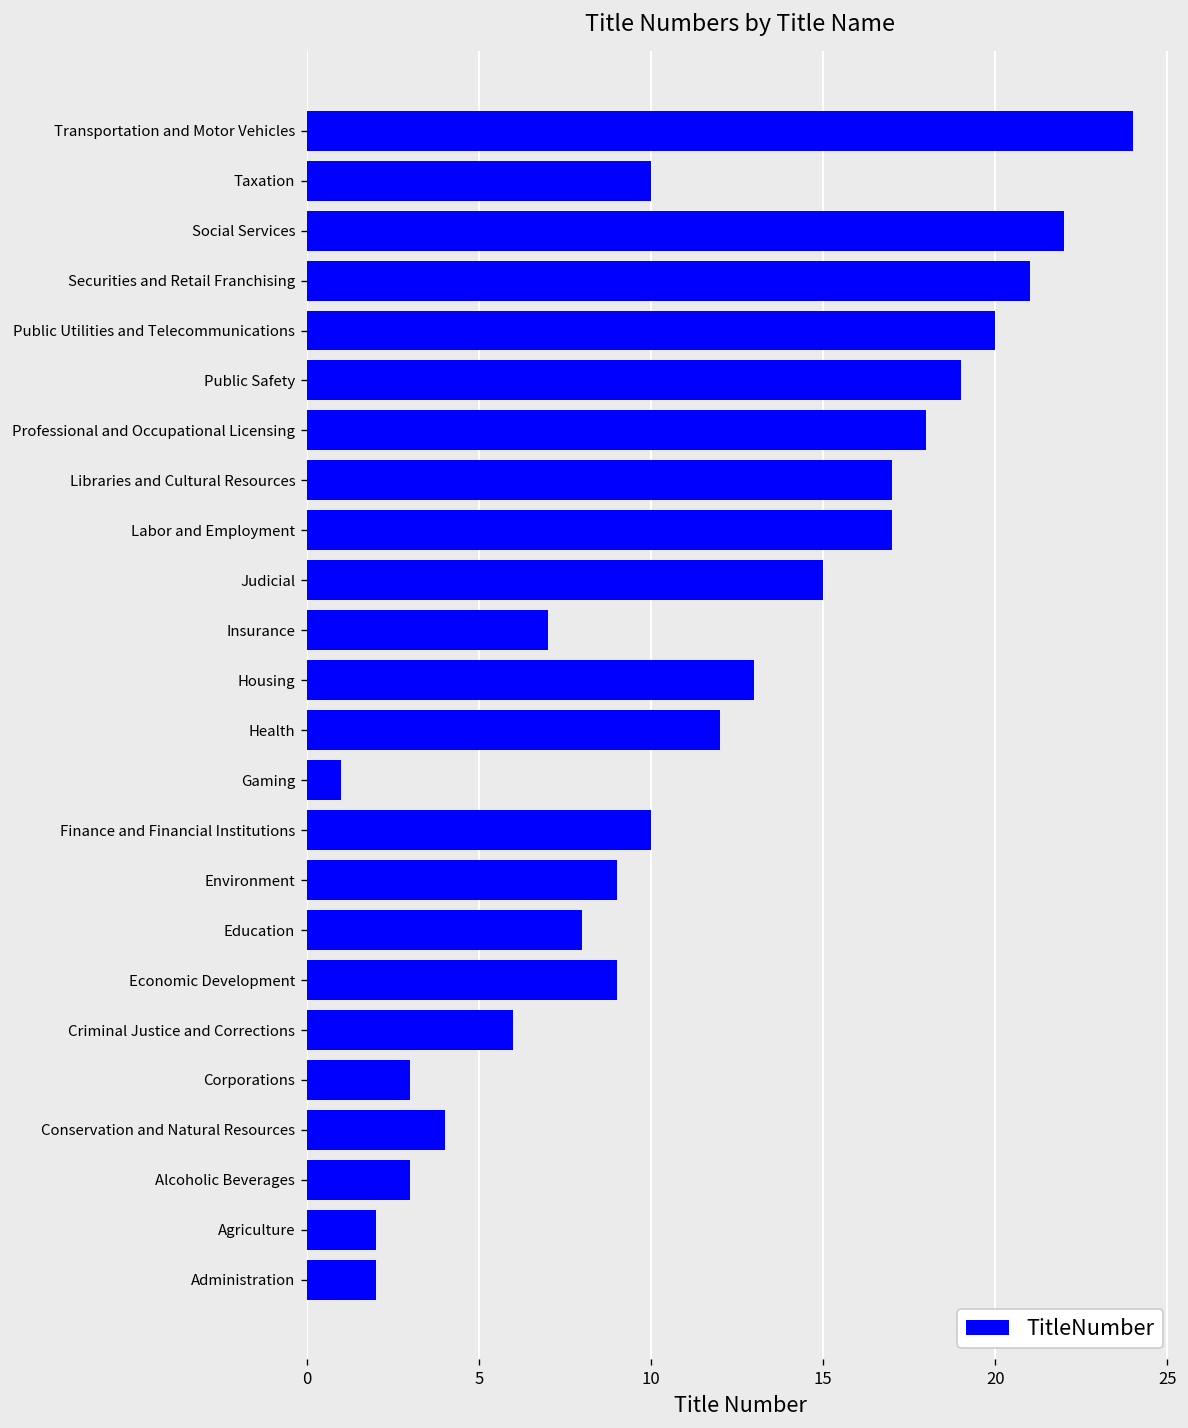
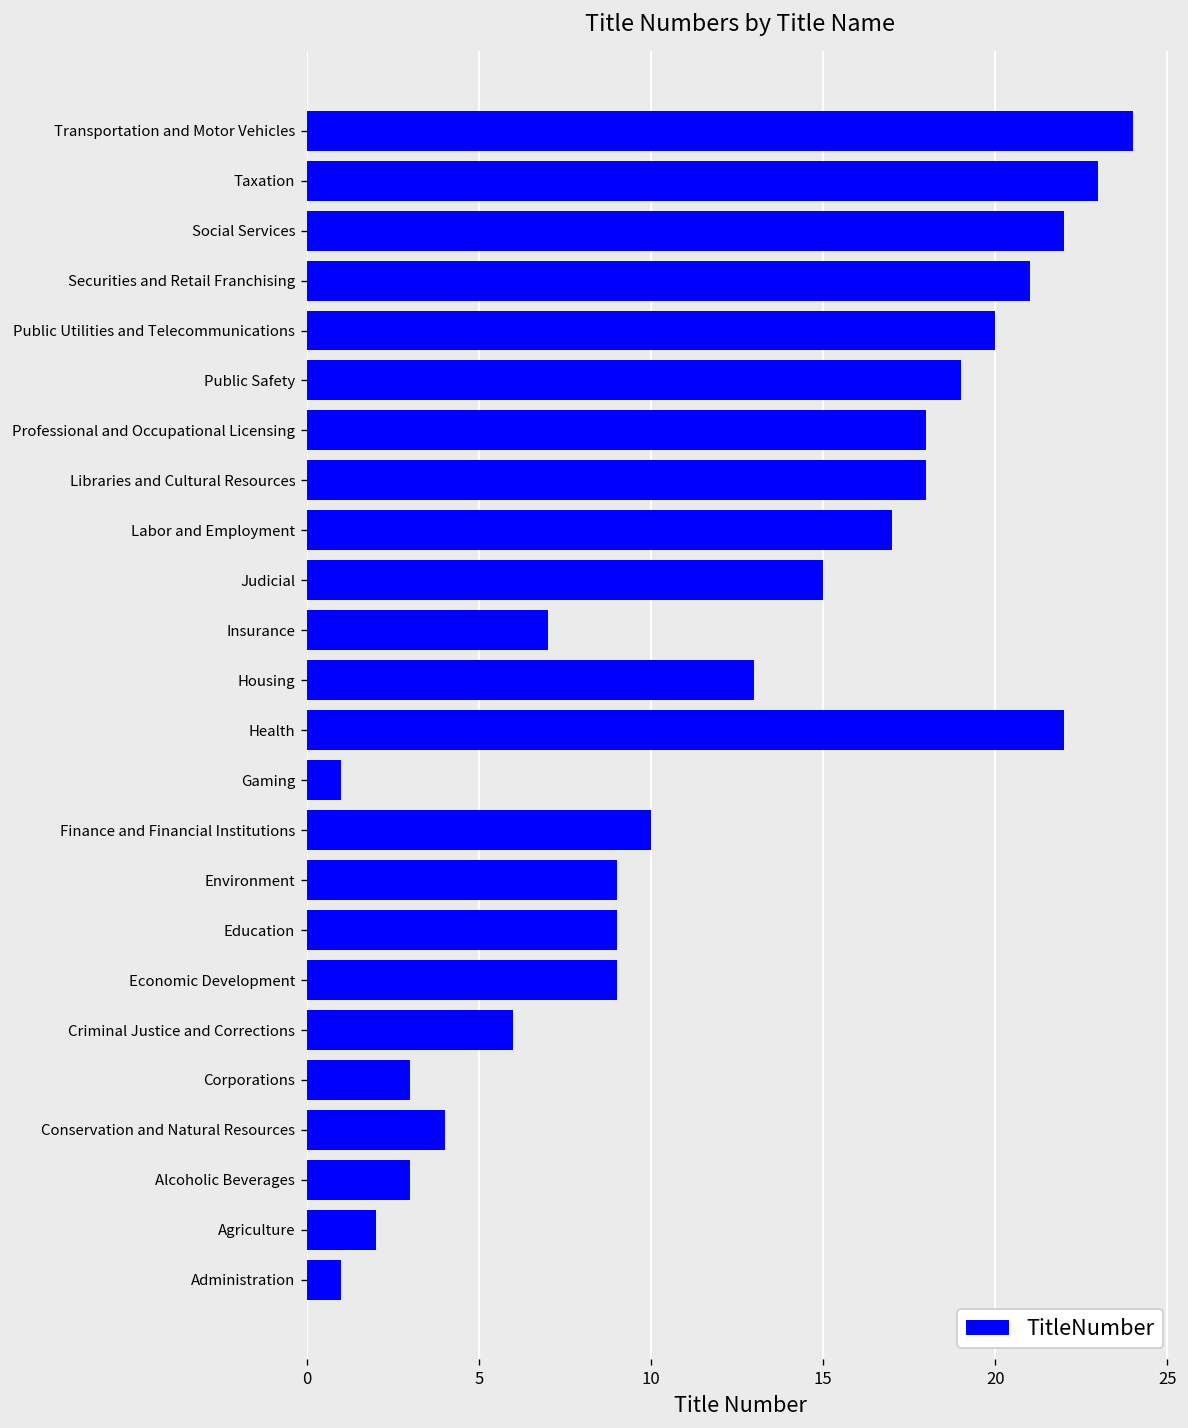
Taxation: 10 -> 23
Libraries and Cultural Resources: 17 -> 18
Health: 12 -> 22
Education: 8 -> 9
Administration: 2 -> 1
